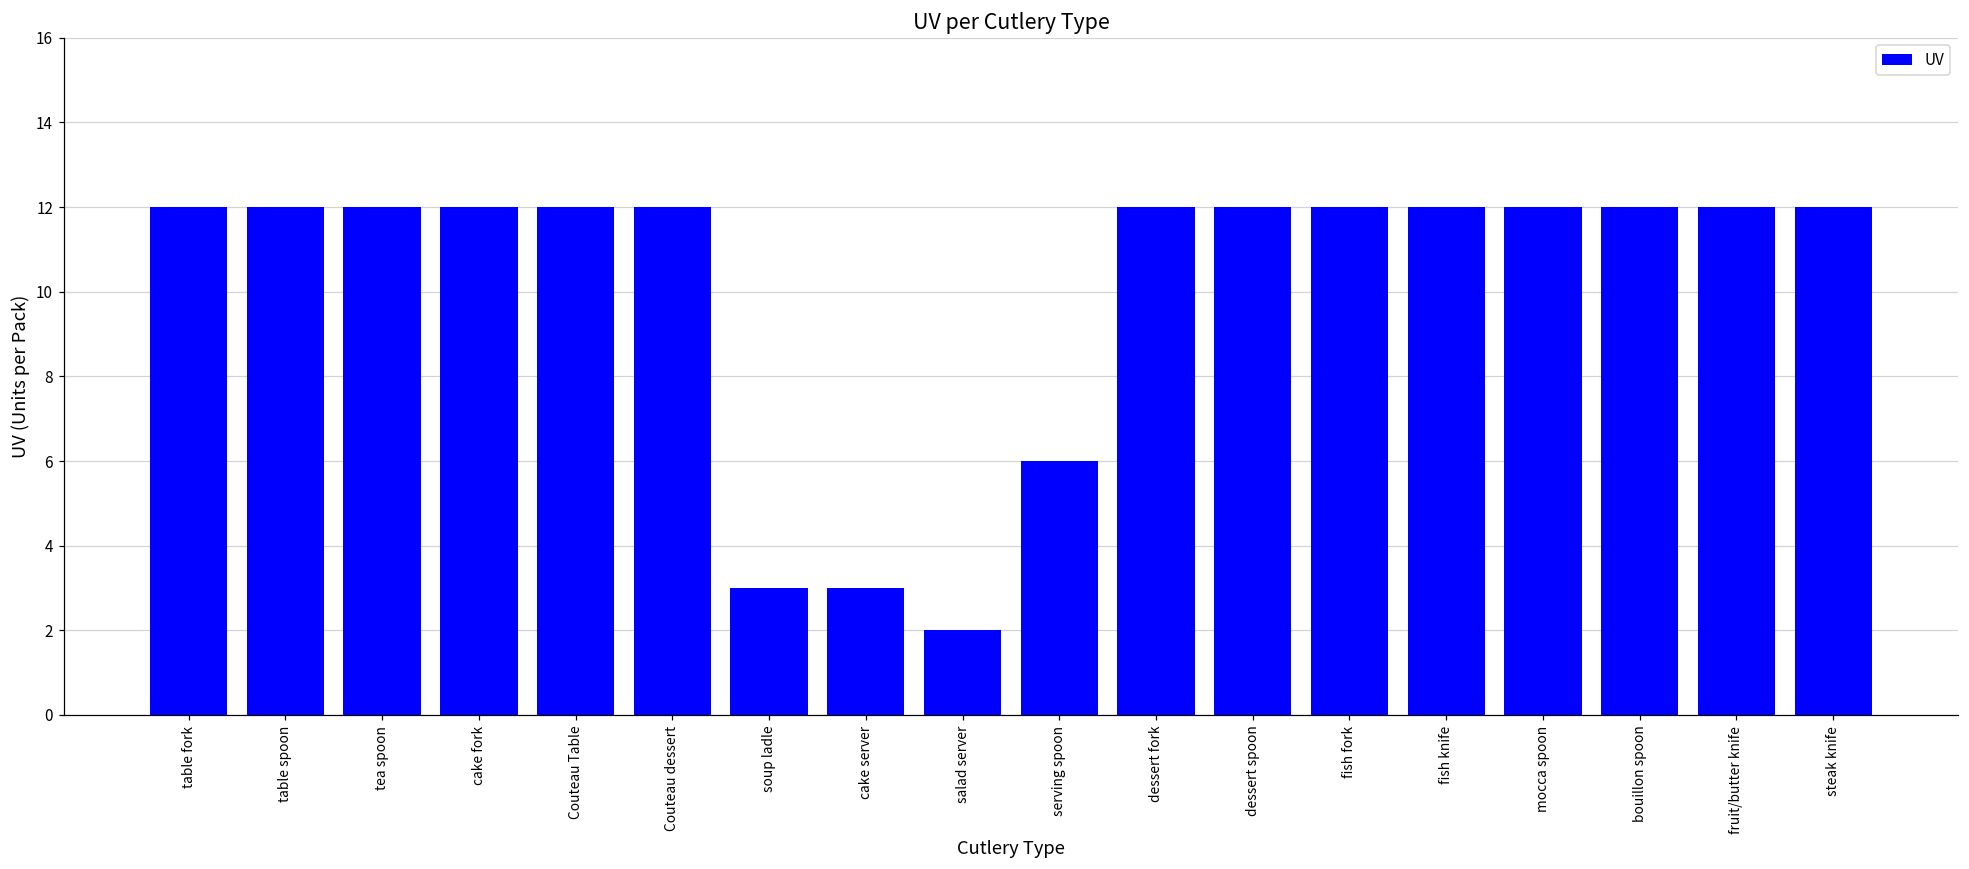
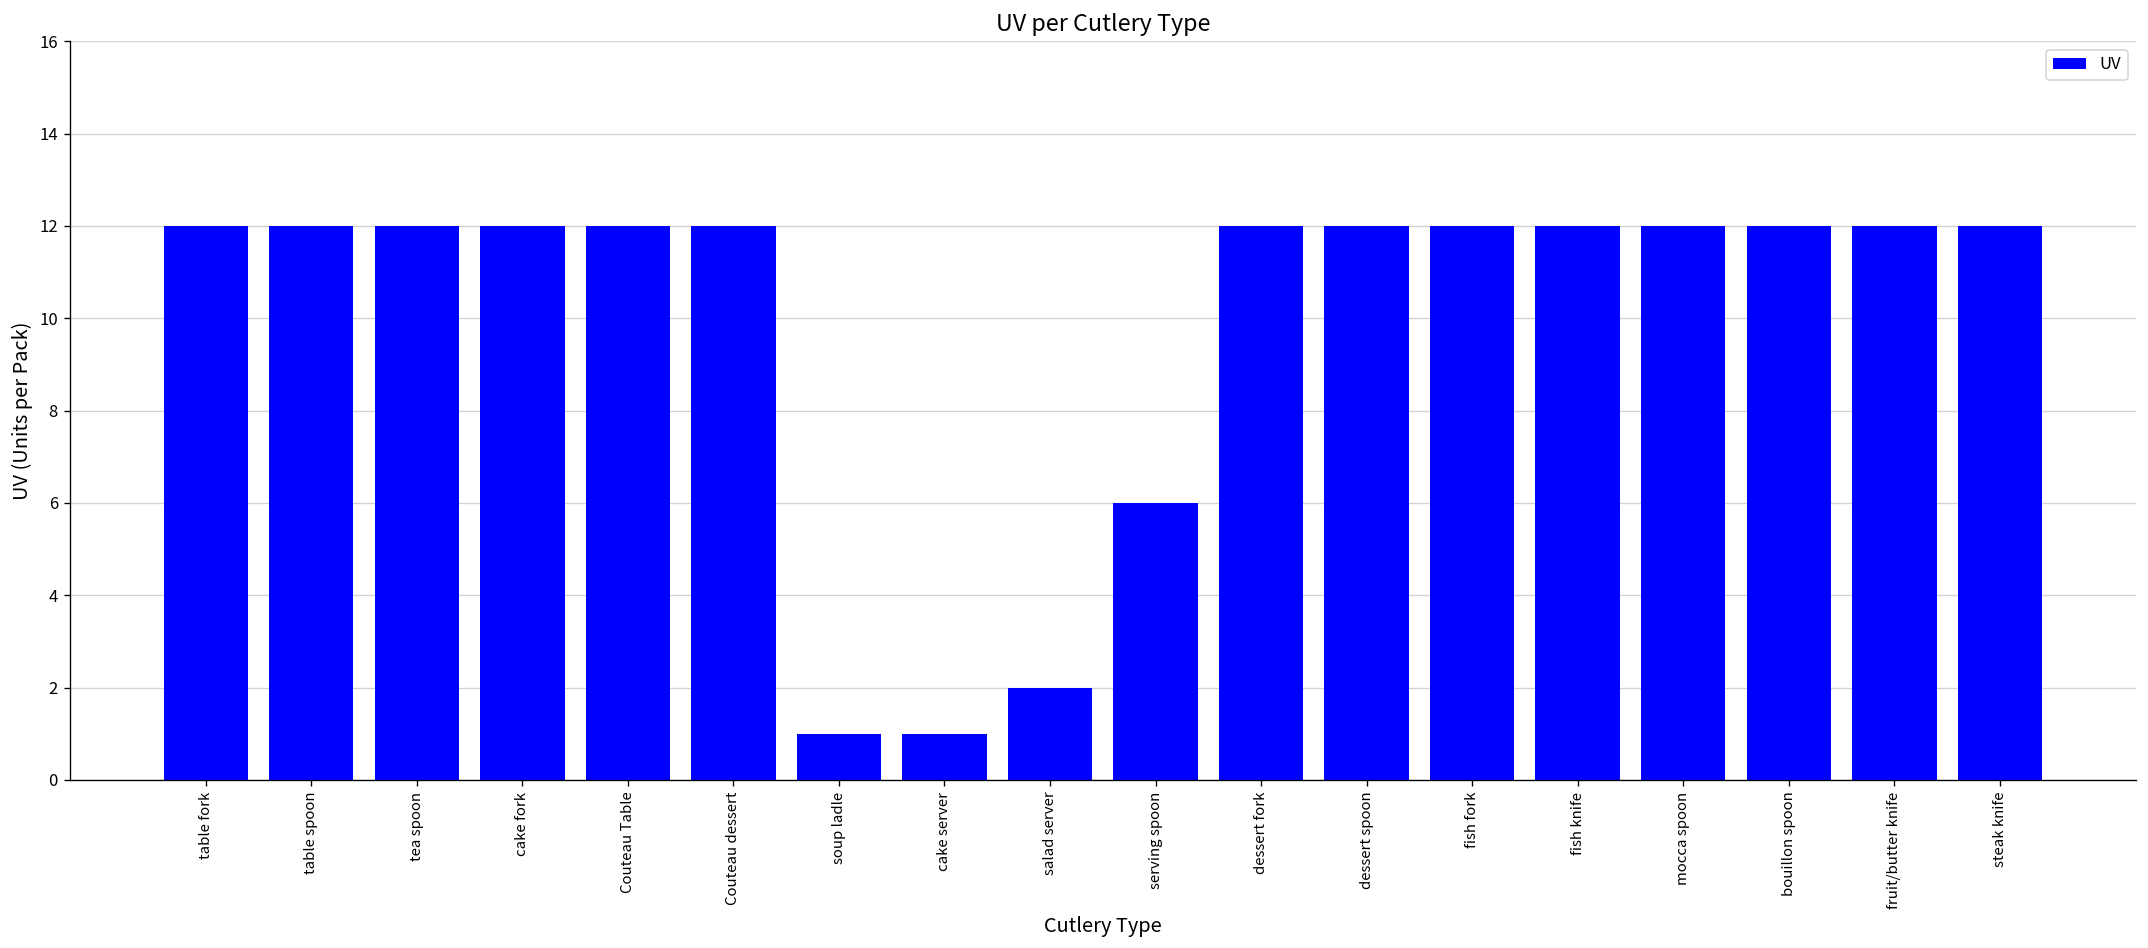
soup ladle: 3 -> 1
cake server: 3 -> 1
